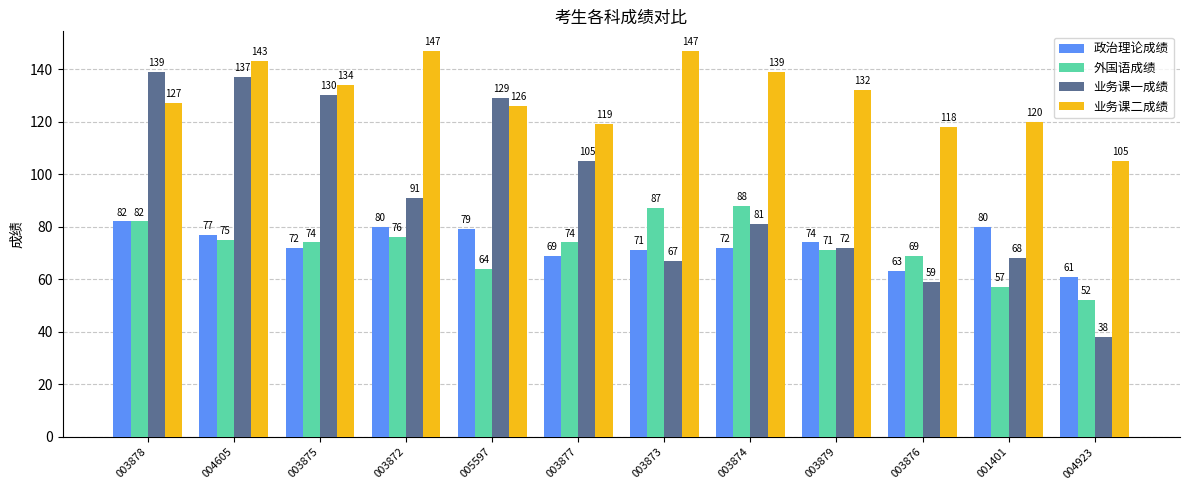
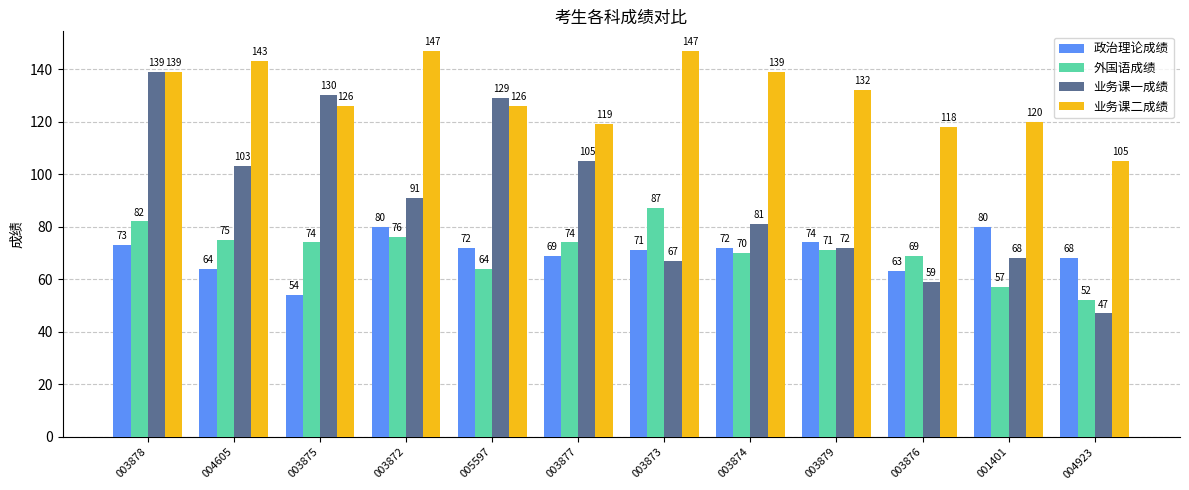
政治理论成绩, 003878: 82 -> 73
业务课二成绩, 003878: 127 -> 139
政治理论成绩, 004605: 77 -> 64
业务课一成绩, 004605: 137 -> 103
政治理论成绩, 003875: 72 -> 54
业务课二成绩, 003875: 134 -> 126
政治理论成绩, 005597: 79 -> 72
外国语成绩, 003874: 88 -> 70
政治理论成绩, 004923: 61 -> 68
业务课一成绩, 004923: 38 -> 47
